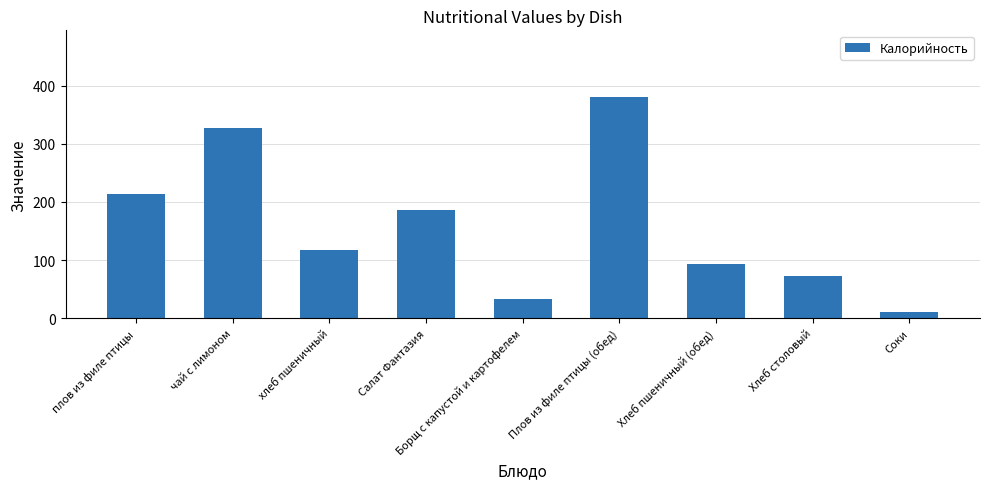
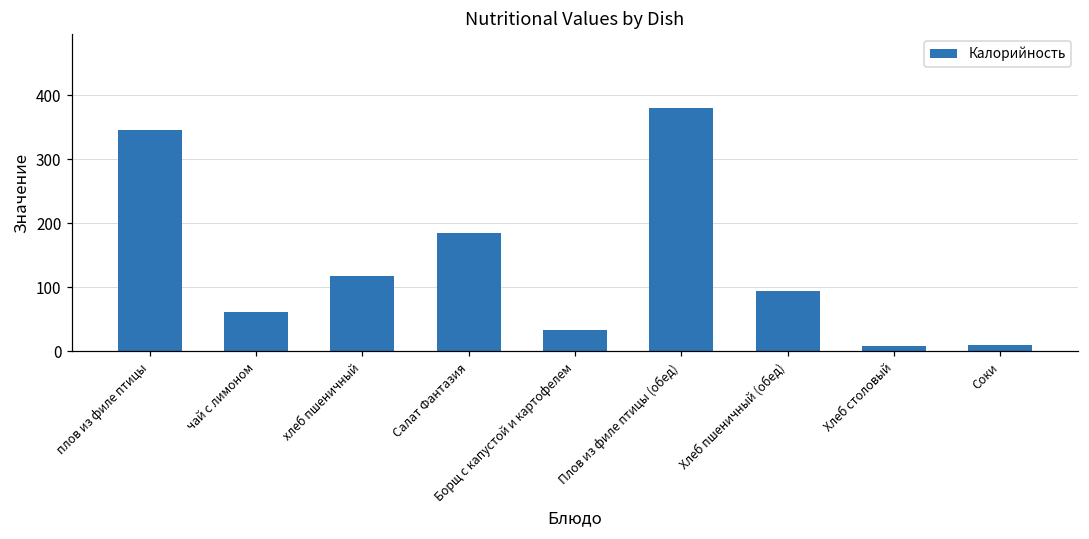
плов из филе птицы: 210 -> 340
чай с лимоном: 330 -> 60
Хлеб столовый: 70 -> 10
